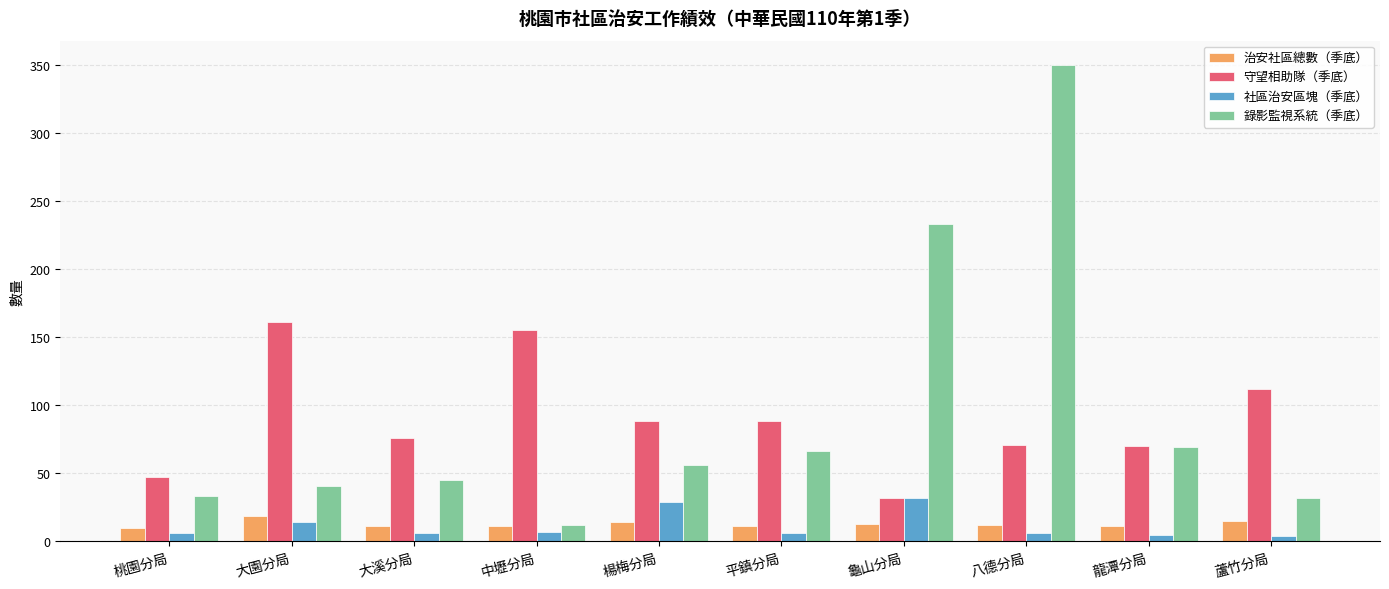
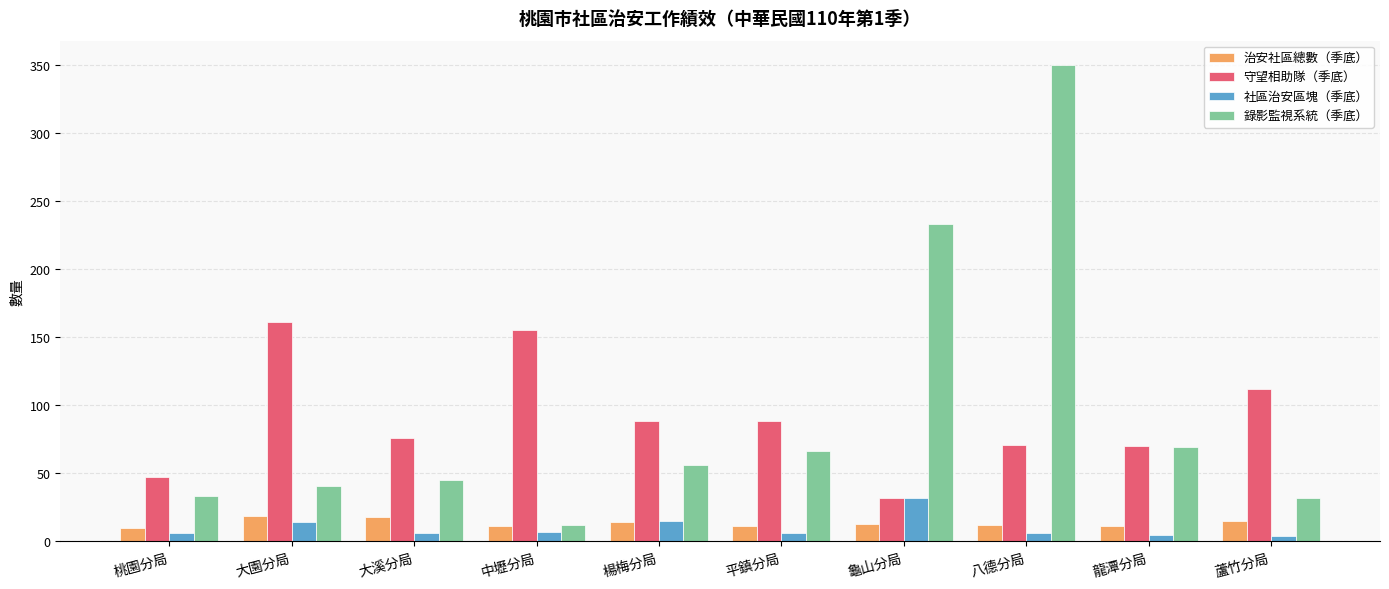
治安社區總數（季底）, 大溪分局: 11 -> 18
社區治安區塊（季底）, 楊梅分局: 29 -> 15
